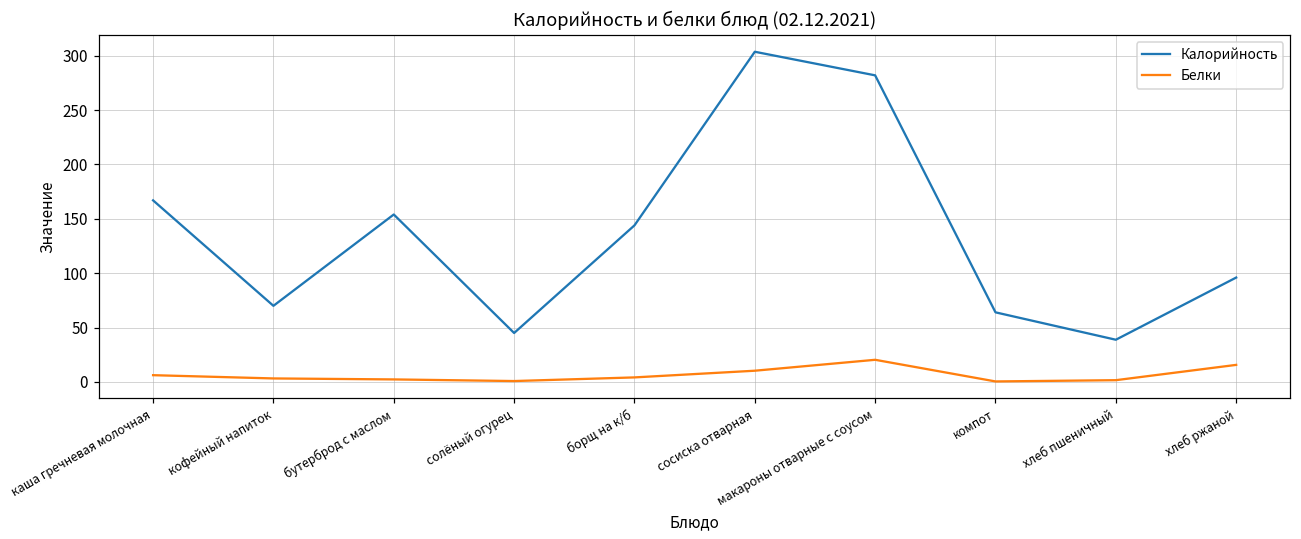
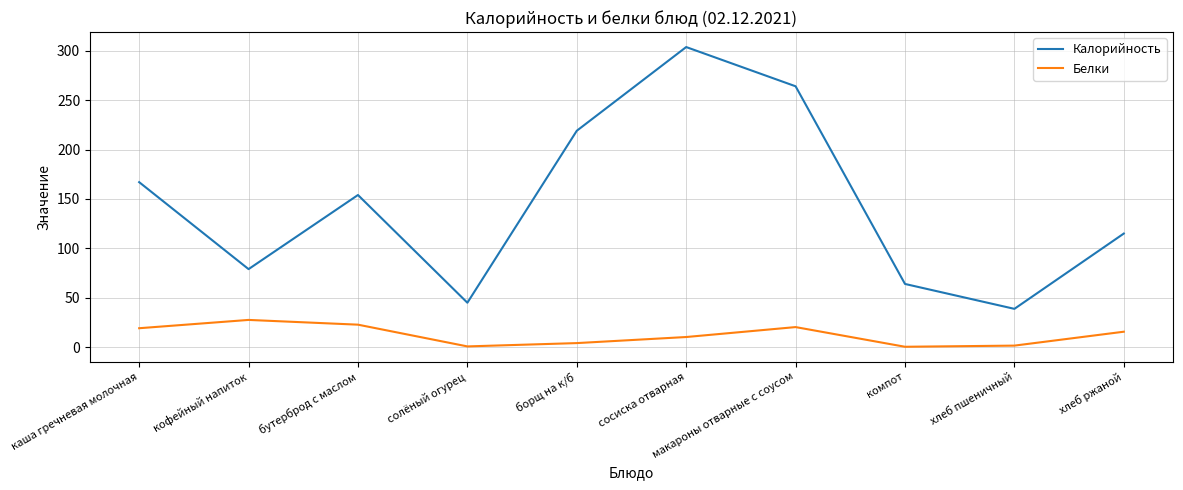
Белки, каша гречневая молочная: 10 -> 20
Калорийность, кофейный напиток: 70 -> 80
Белки, кофейный напиток: 0 -> 30
Белки, бутерброд с маслом: 0 -> 20
Калорийность, борщ на к/б: 140 -> 220
Калорийность, макароны отварные с соусом: 280 -> 260
Калорийность, хлеб ржаной: 100 -> 120
